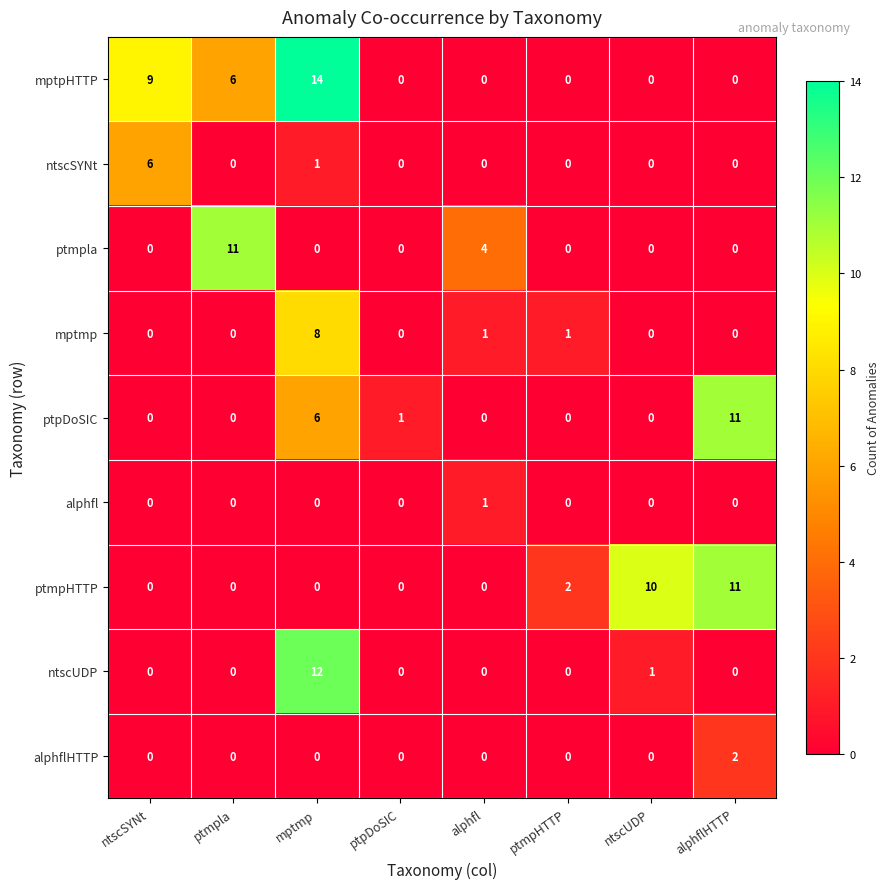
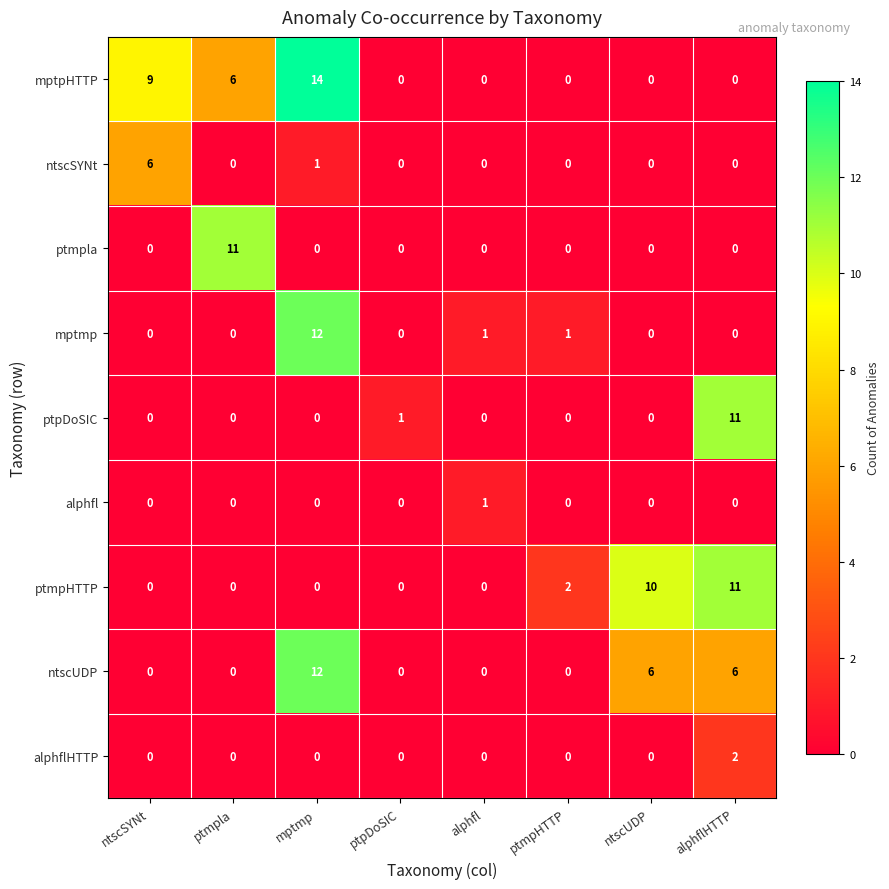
ptmpla, alphfl: 4 -> 0
mptmp, mptmp: 8 -> 12
ptpDoSIC, mptmp: 6 -> 0
ntscUDP, ntscUDP: 1 -> 6
ntscUDP, alphflHTTP: 0 -> 6
